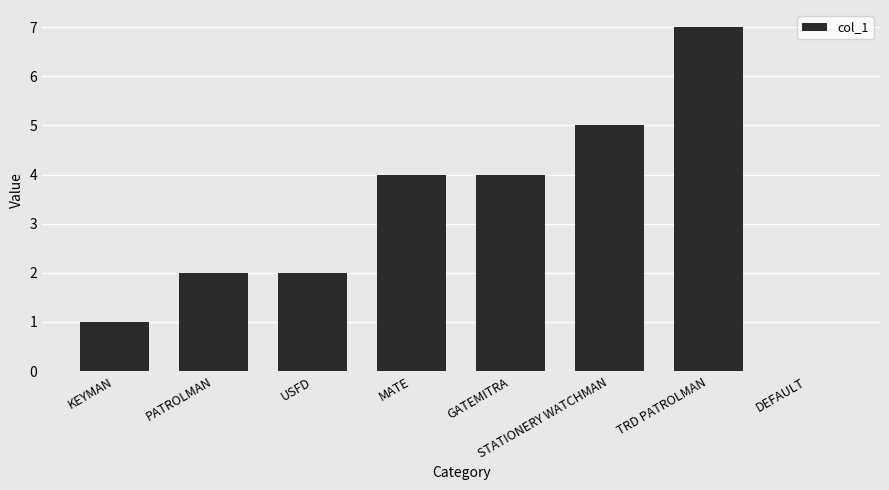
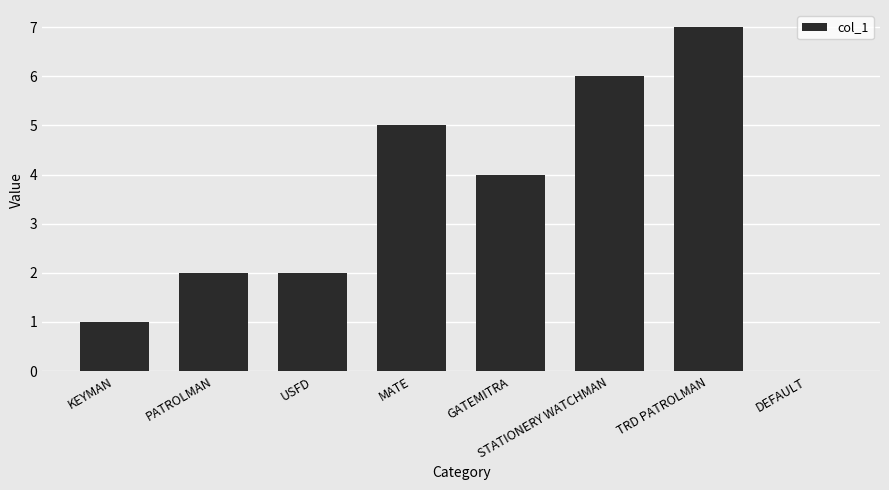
MATE: 4 -> 5
STATIONERY WATCHMAN: 5 -> 6
